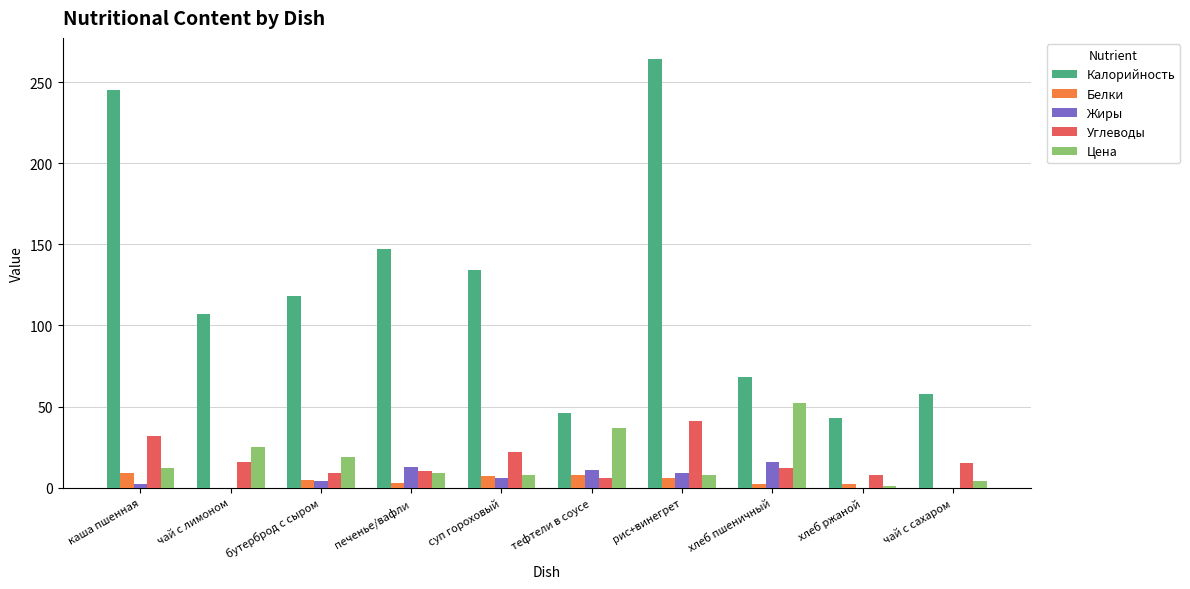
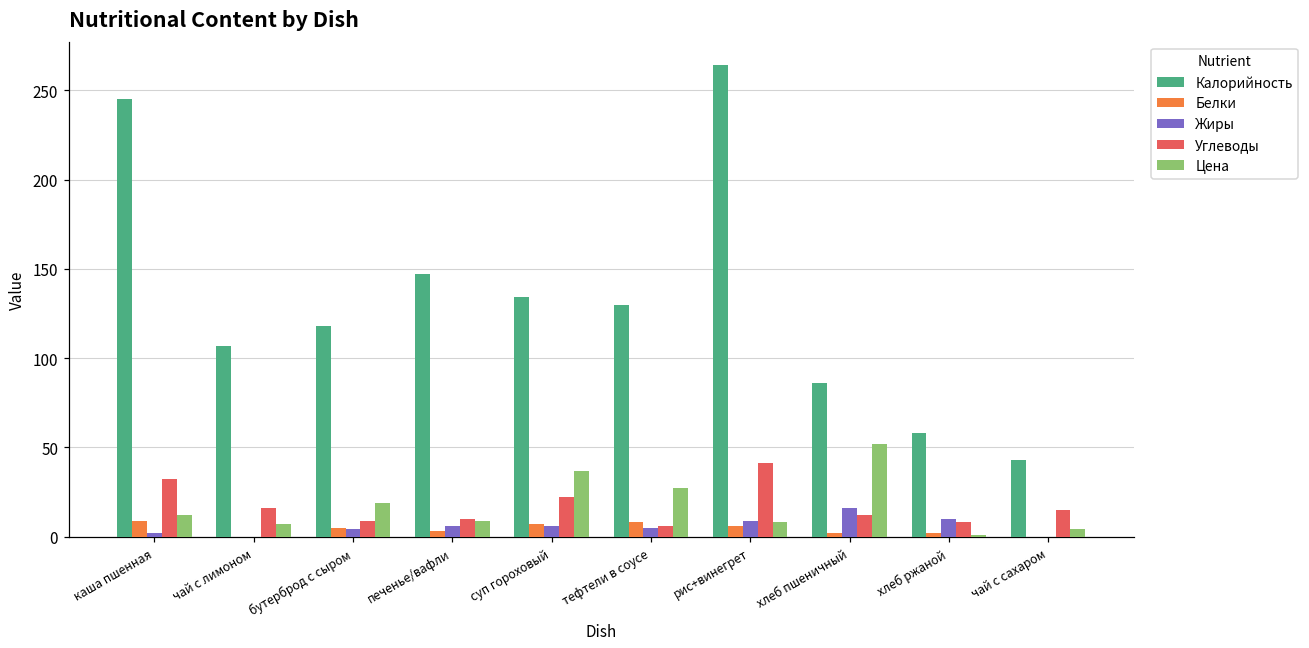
Цена, чай с лимоном: 25 -> 7
Жиры, печенье/вафли: 13 -> 6
Цена, суп гороховый: 8 -> 37
Калорийность, тефтели в соусе: 46 -> 130
Жиры, тефтели в соусе: 11 -> 5
Цена, тефтели в соусе: 37 -> 27
Калорийность, хлеб пшеничный: 68 -> 86
Калорийность, хлеб ржаной: 43 -> 58
Жиры, хлеб ржаной: 0 -> 10
Калорийность, чай с сахаром: 58 -> 43
